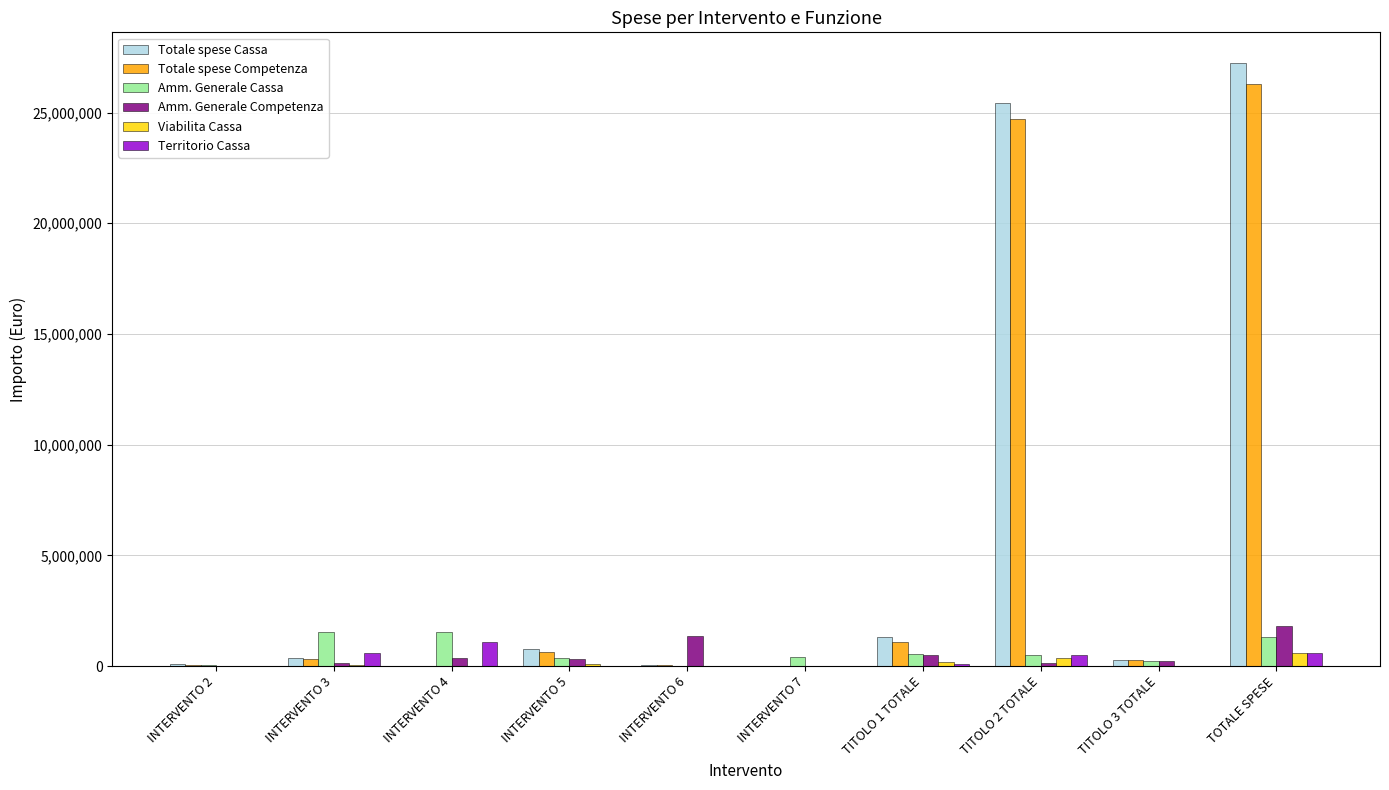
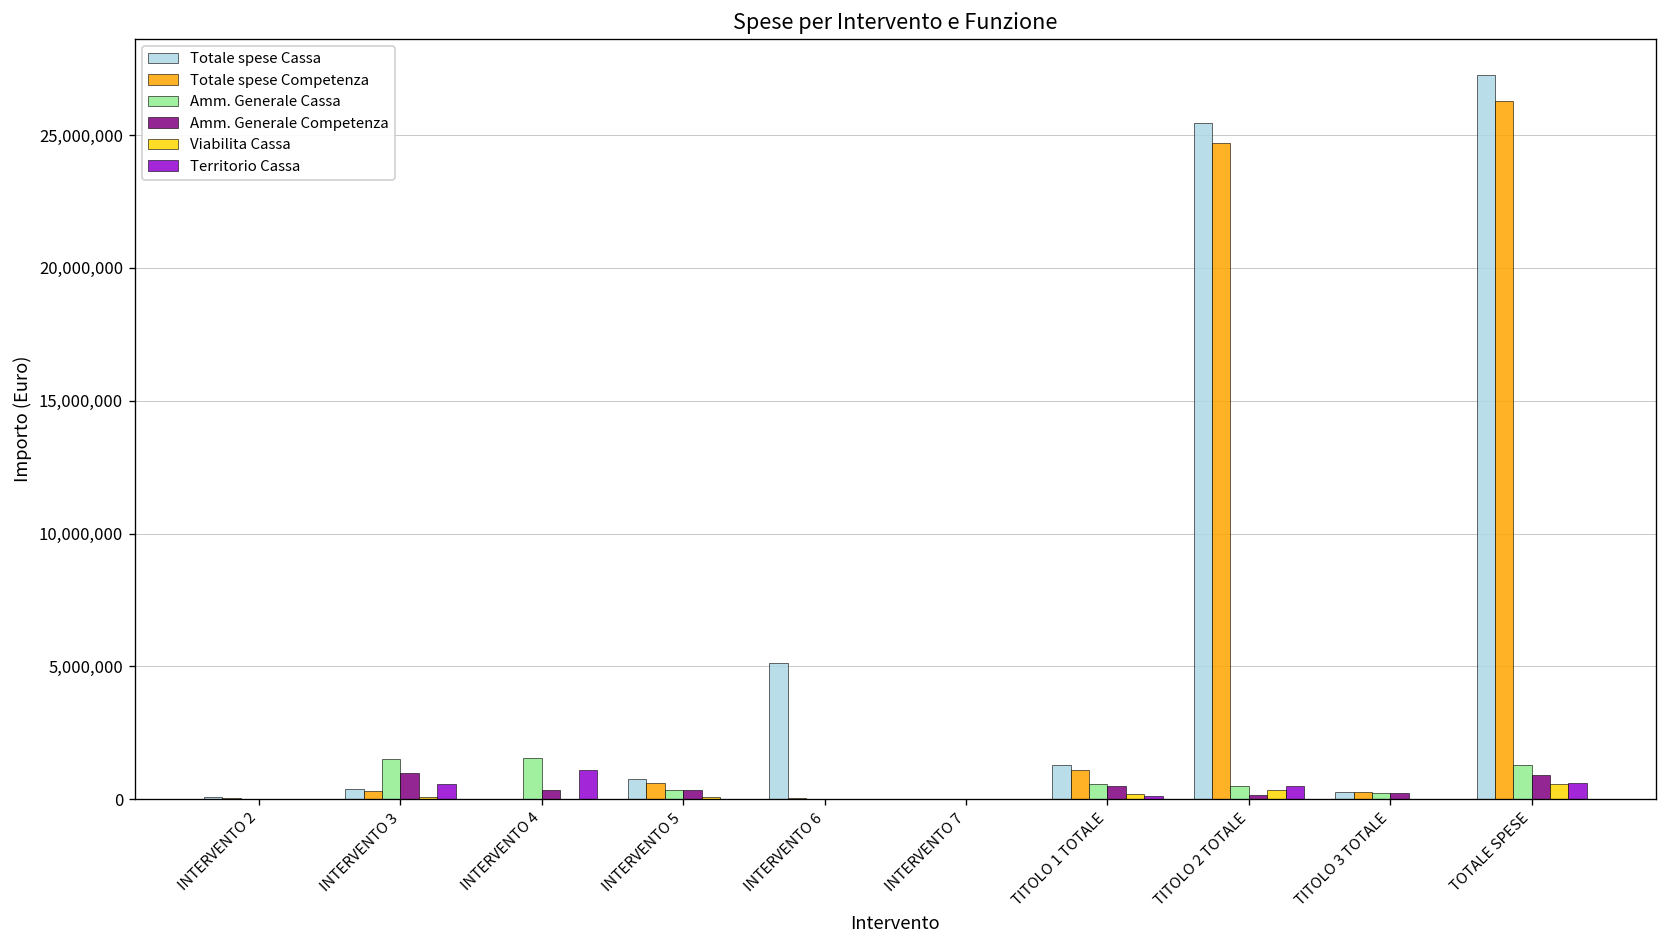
Amm. Generale Competenza, INTERVENTO 3: 100,000 -> 1,000,000
Totale spese Cassa, INTERVENTO 6: 100,000 -> 5,100,000
Amm. Generale Competenza, INTERVENTO 6: 1,400,000 -> 0
Amm. Generale Cassa, INTERVENTO 7: 400,000 -> 0
Amm. Generale Competenza, TOTALE SPESE: 1,800,000 -> 900,000
